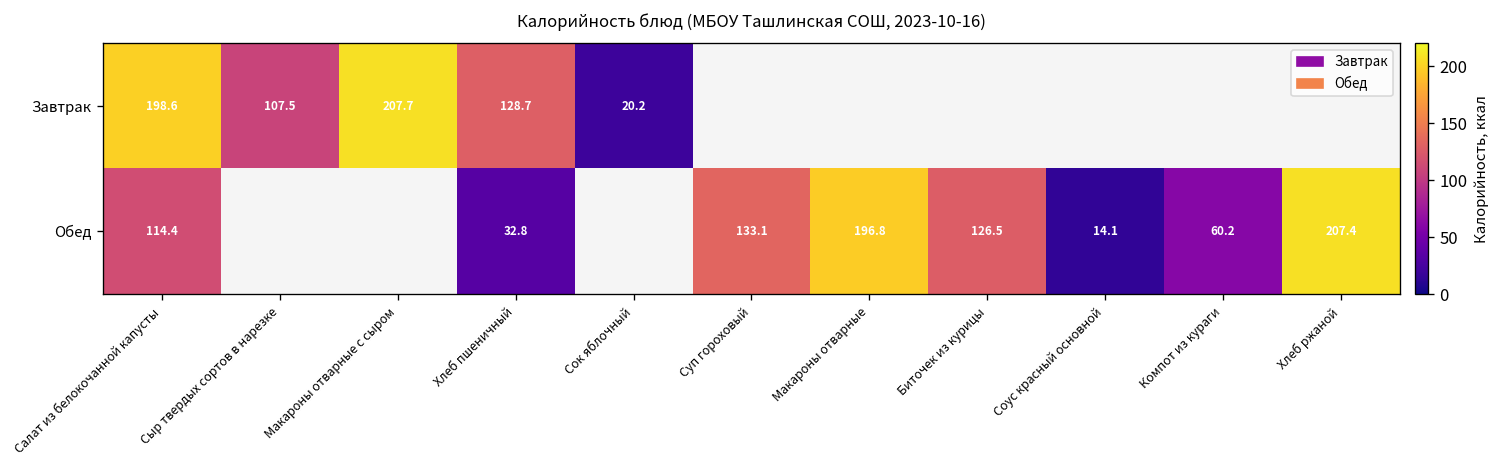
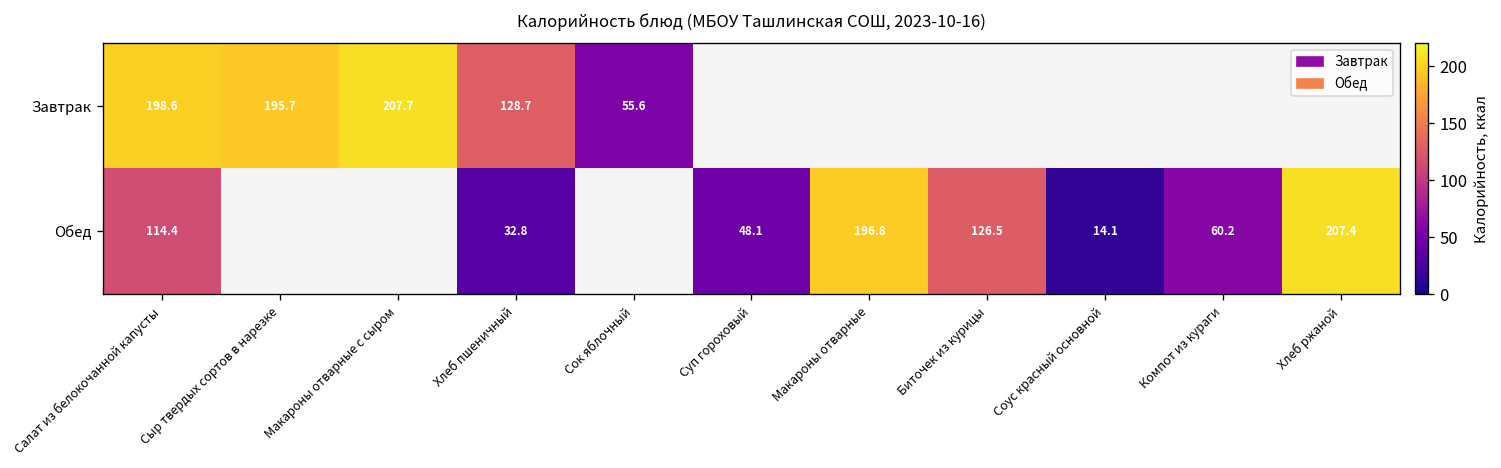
Завтрак, Сыр твердых сортов в нарезке: 107.5 -> 195.7
Завтрак, Сок яблочный: 20.2 -> 55.6
Обед, Суп гороховый: 133.1 -> 48.1
